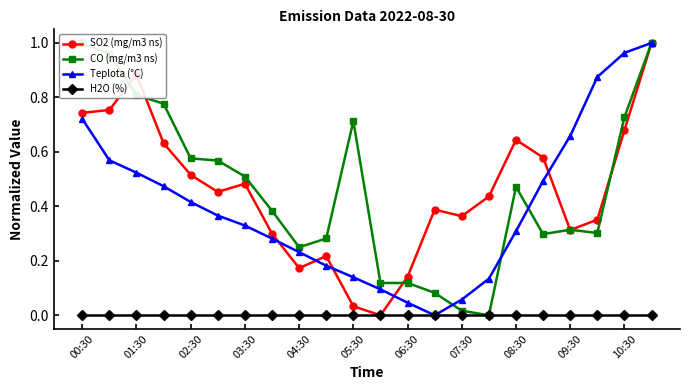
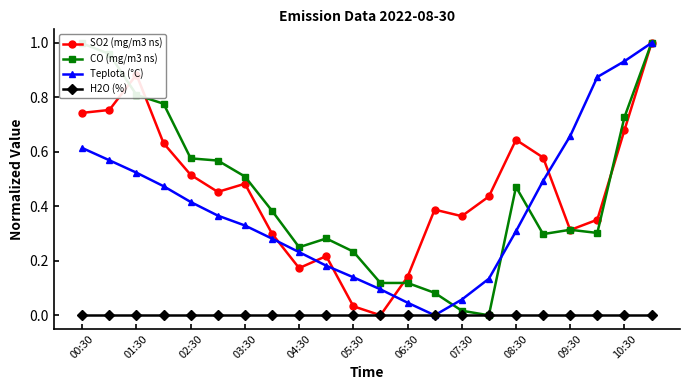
Teplota (°C), 00:30: 0.72 -> 0.61
CO (mg/m3 ns), 05:30: 0.71 -> 0.23
Teplota (°C), 10:30: 0.96 -> 0.93
